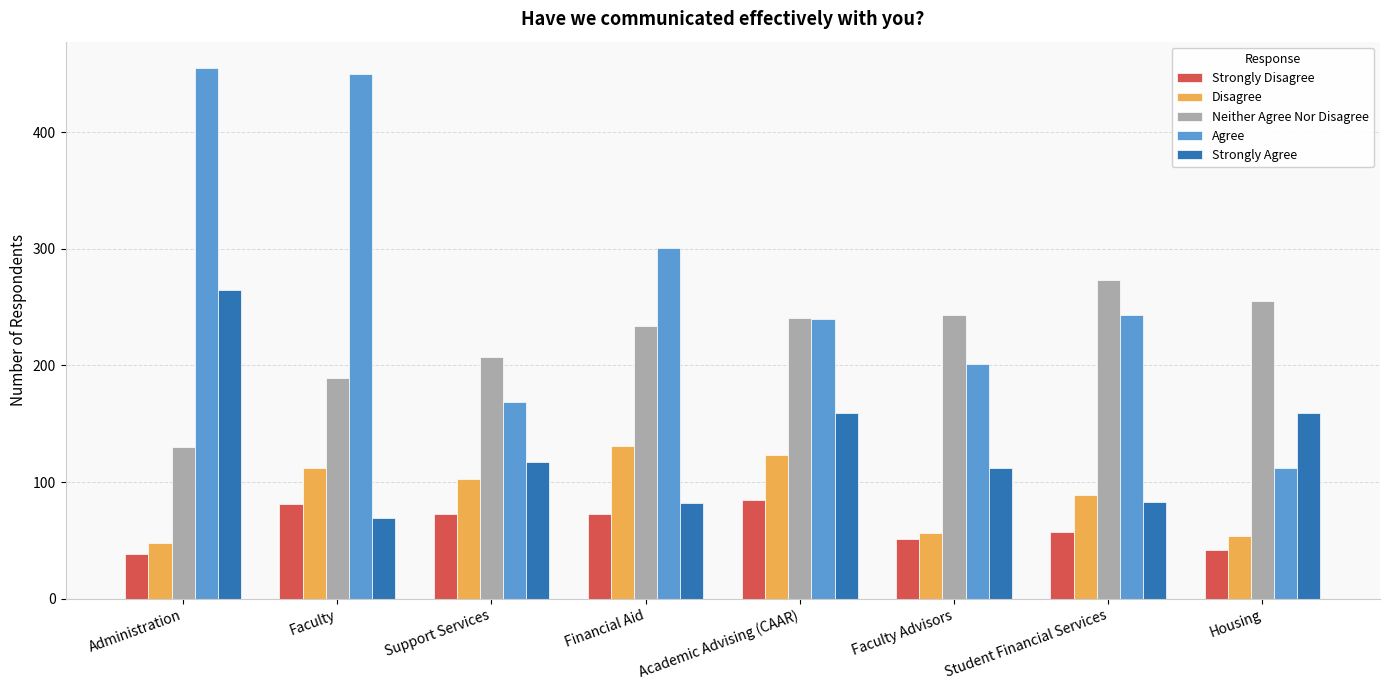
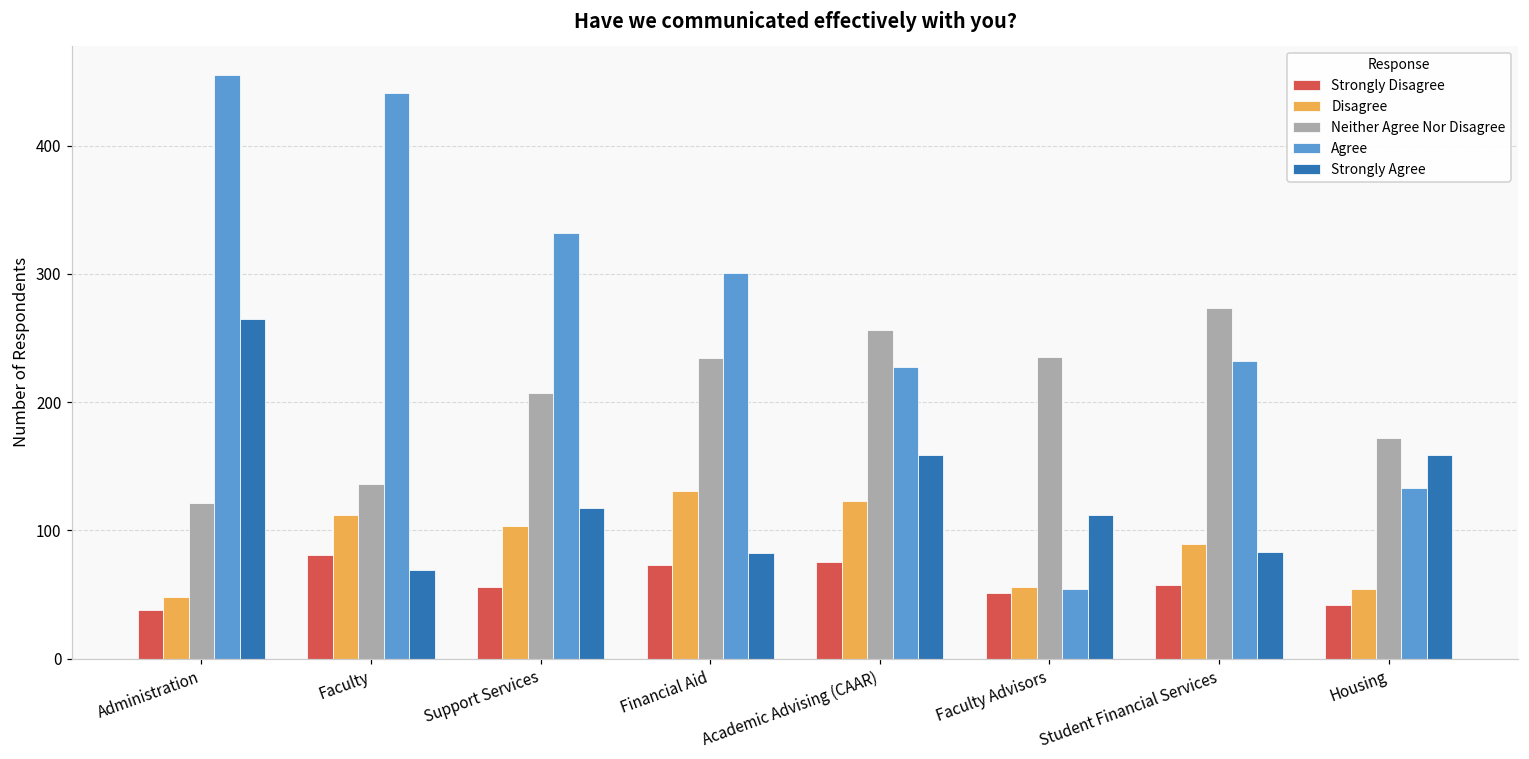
Neither Agree Nor Disagree, Administration: 130 -> 121
Neither Agree Nor Disagree, Faculty: 189 -> 136
Agree, Faculty: 450 -> 441
Strongly Disagree, Support Services: 73 -> 56
Agree, Support Services: 169 -> 332
Strongly Disagree, Academic Advising (CAAR): 85 -> 75
Neither Agree Nor Disagree, Academic Advising (CAAR): 241 -> 256
Agree, Academic Advising (CAAR): 240 -> 227
Neither Agree Nor Disagree, Faculty Advisors: 243 -> 235
Agree, Faculty Advisors: 201 -> 54
Agree, Student Financial Services: 243 -> 232
Neither Agree Nor Disagree, Housing: 255 -> 172
Agree, Housing: 112 -> 133
